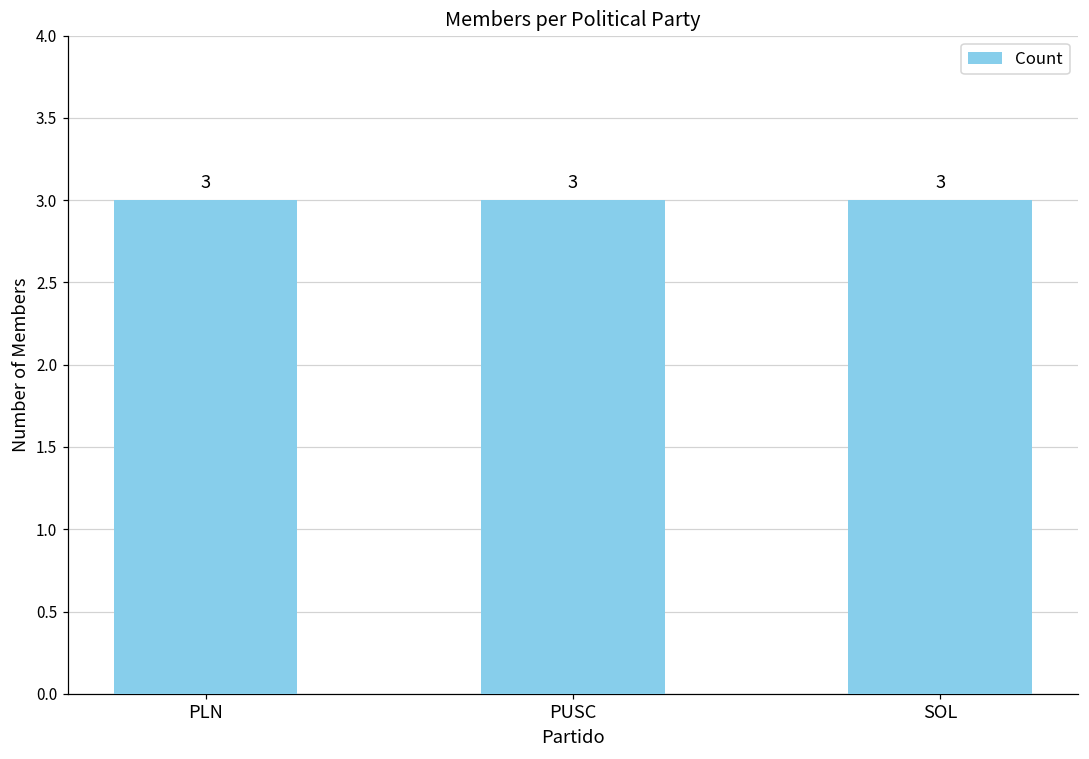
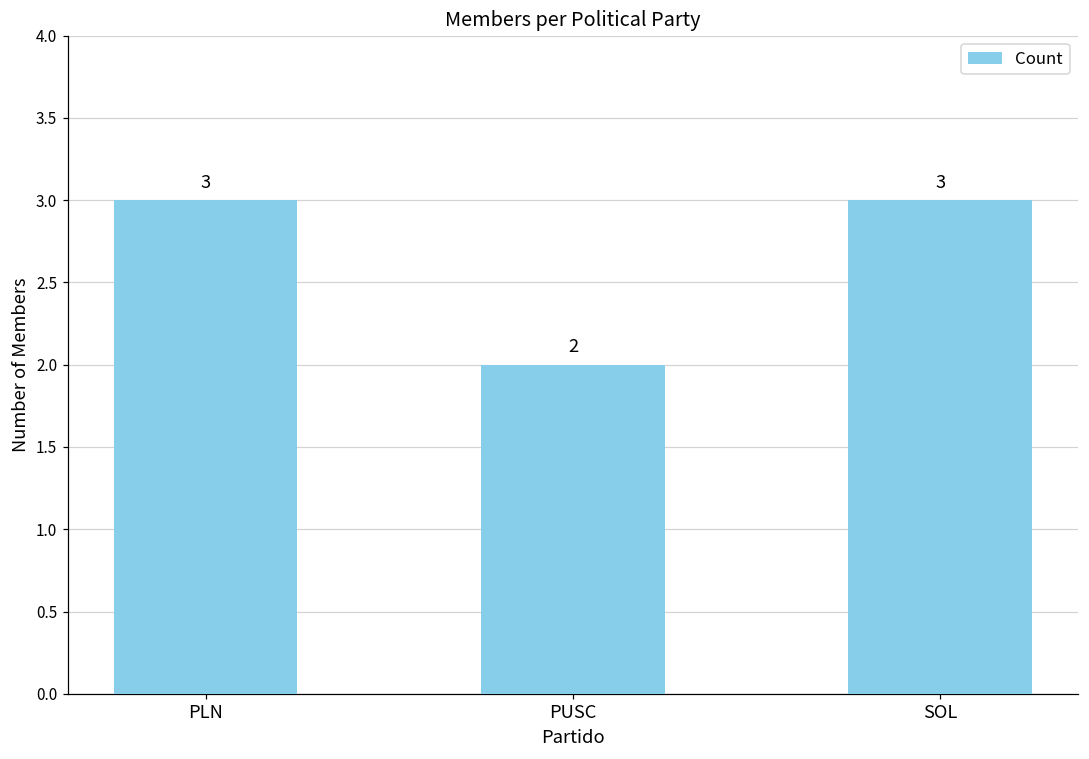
PUSC: 3 -> 2
